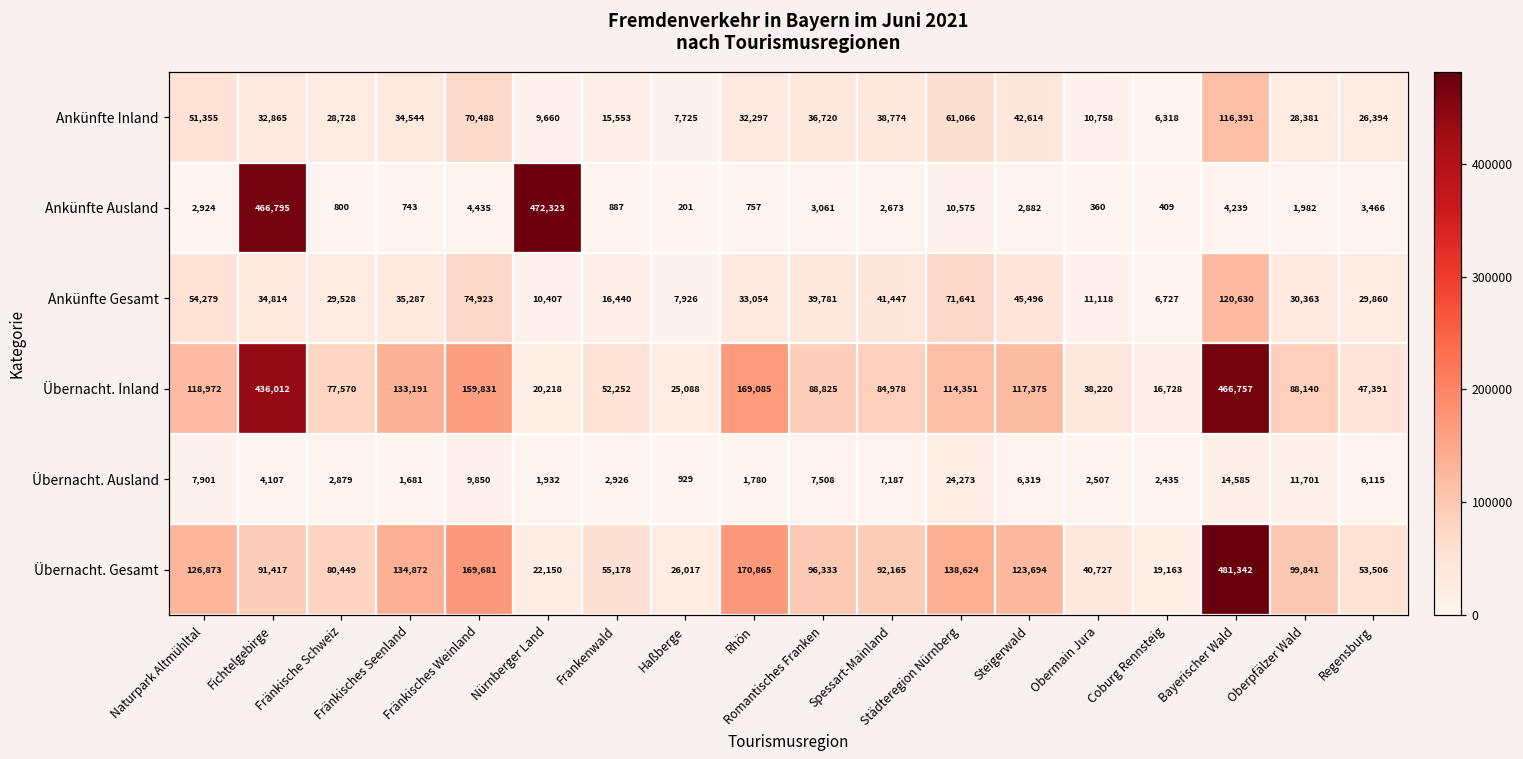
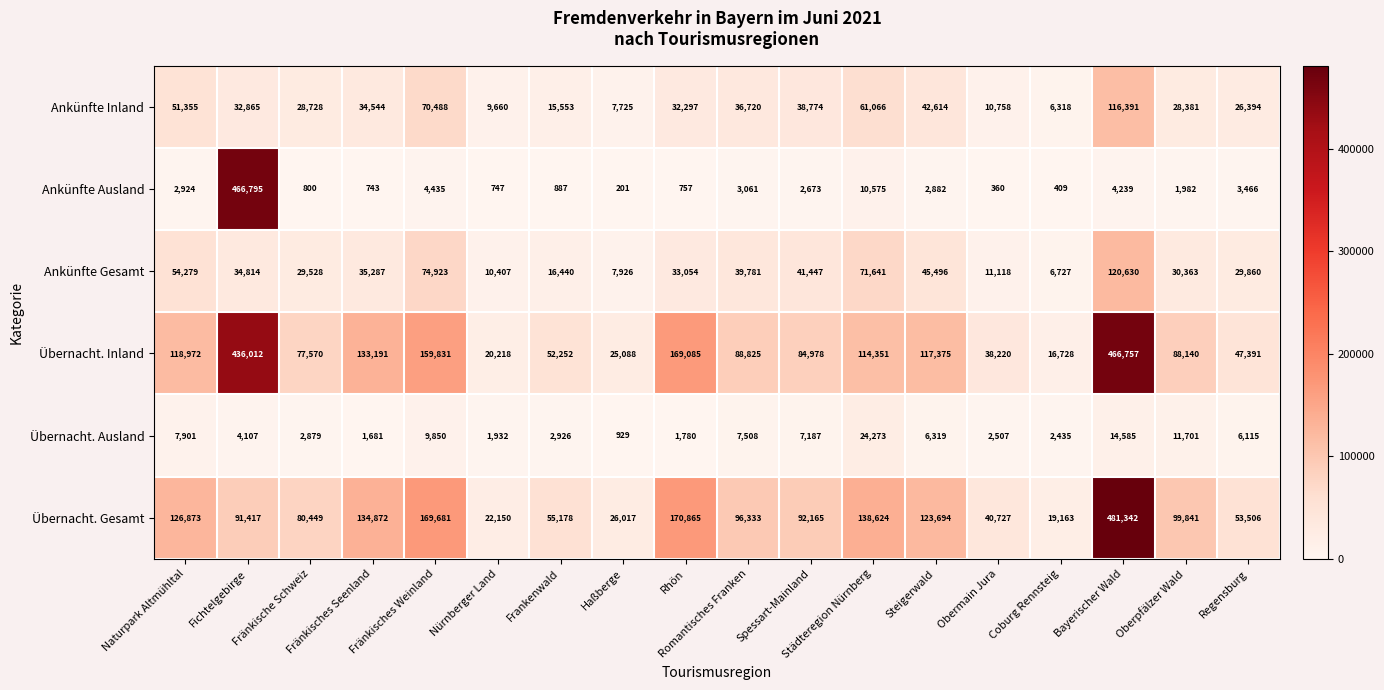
Ankünfte Ausland, Nürnberger Land: 472,323 -> 747
